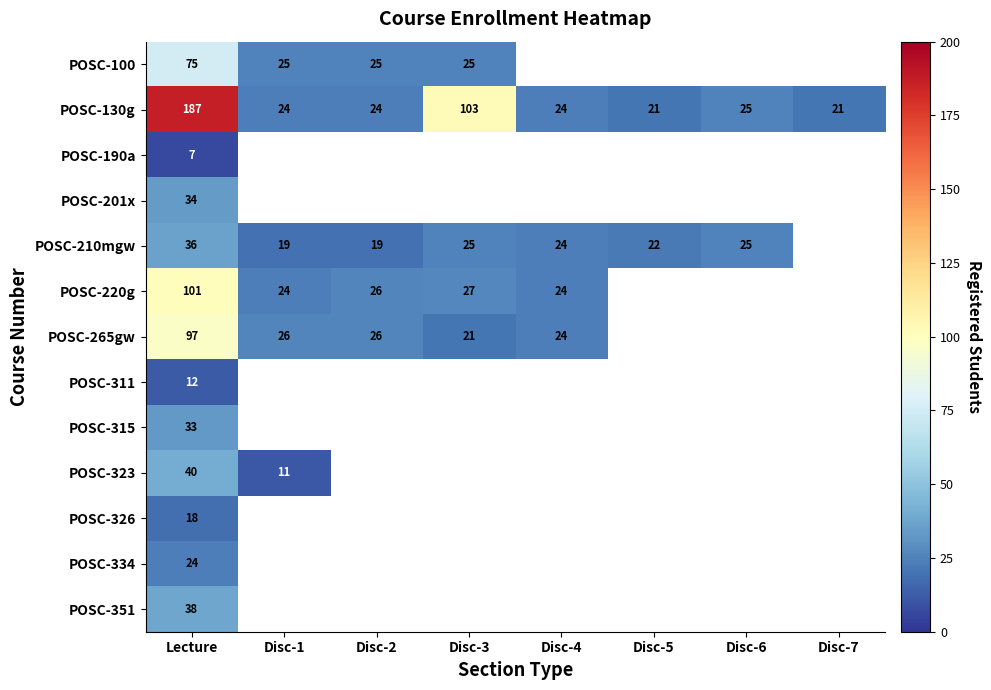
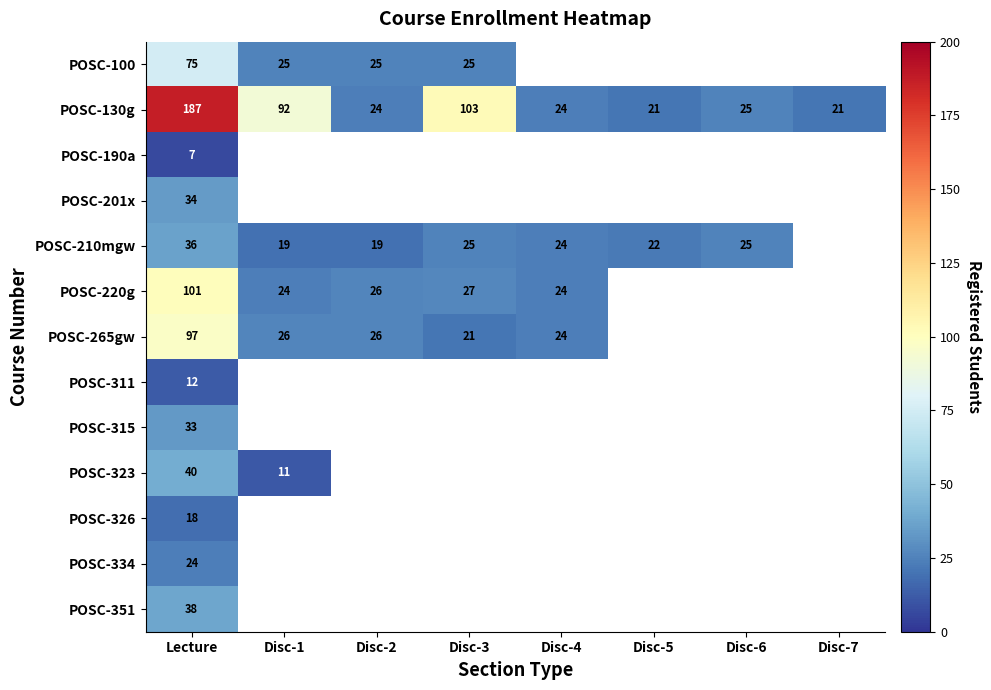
POSC-130g, Disc-1: 24 -> 92
